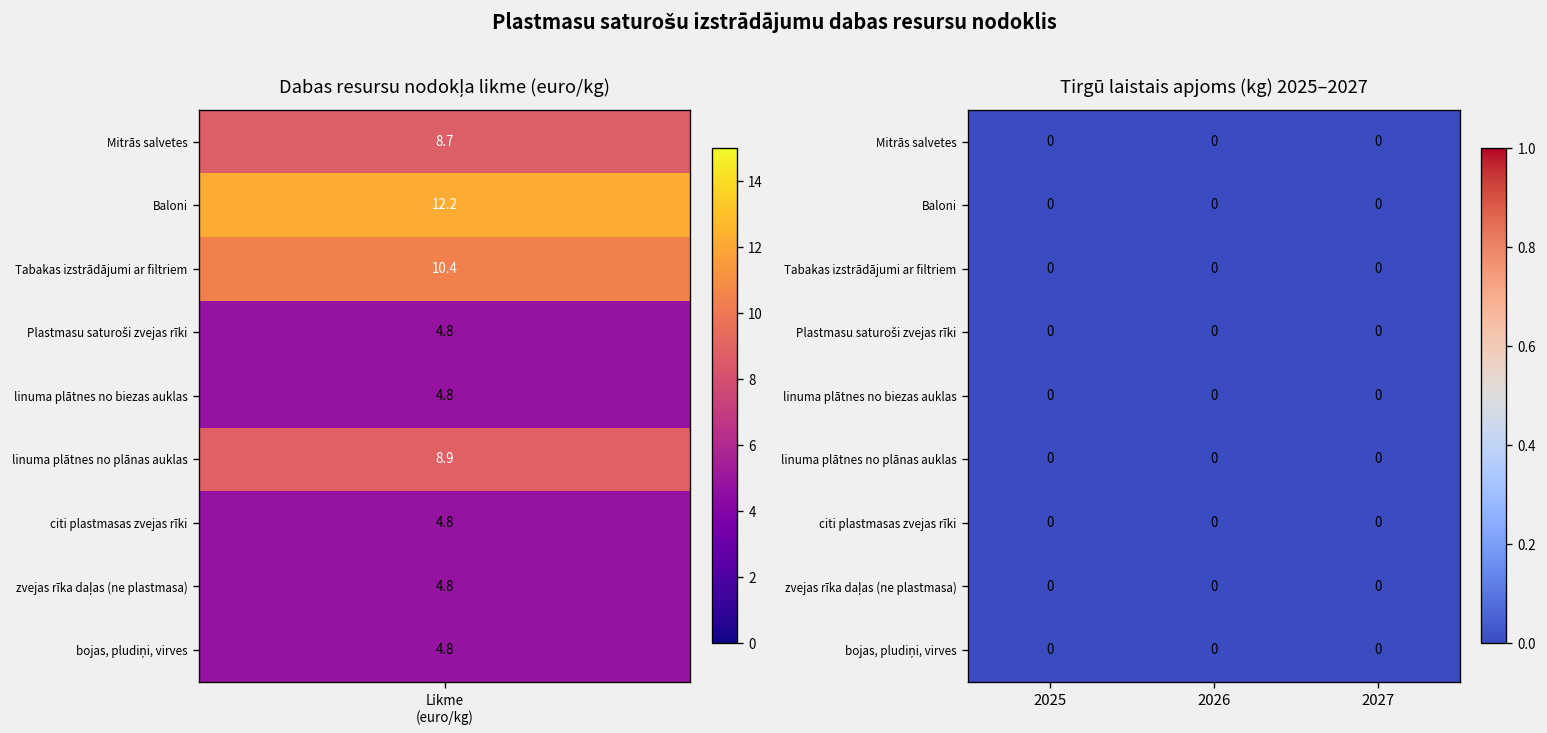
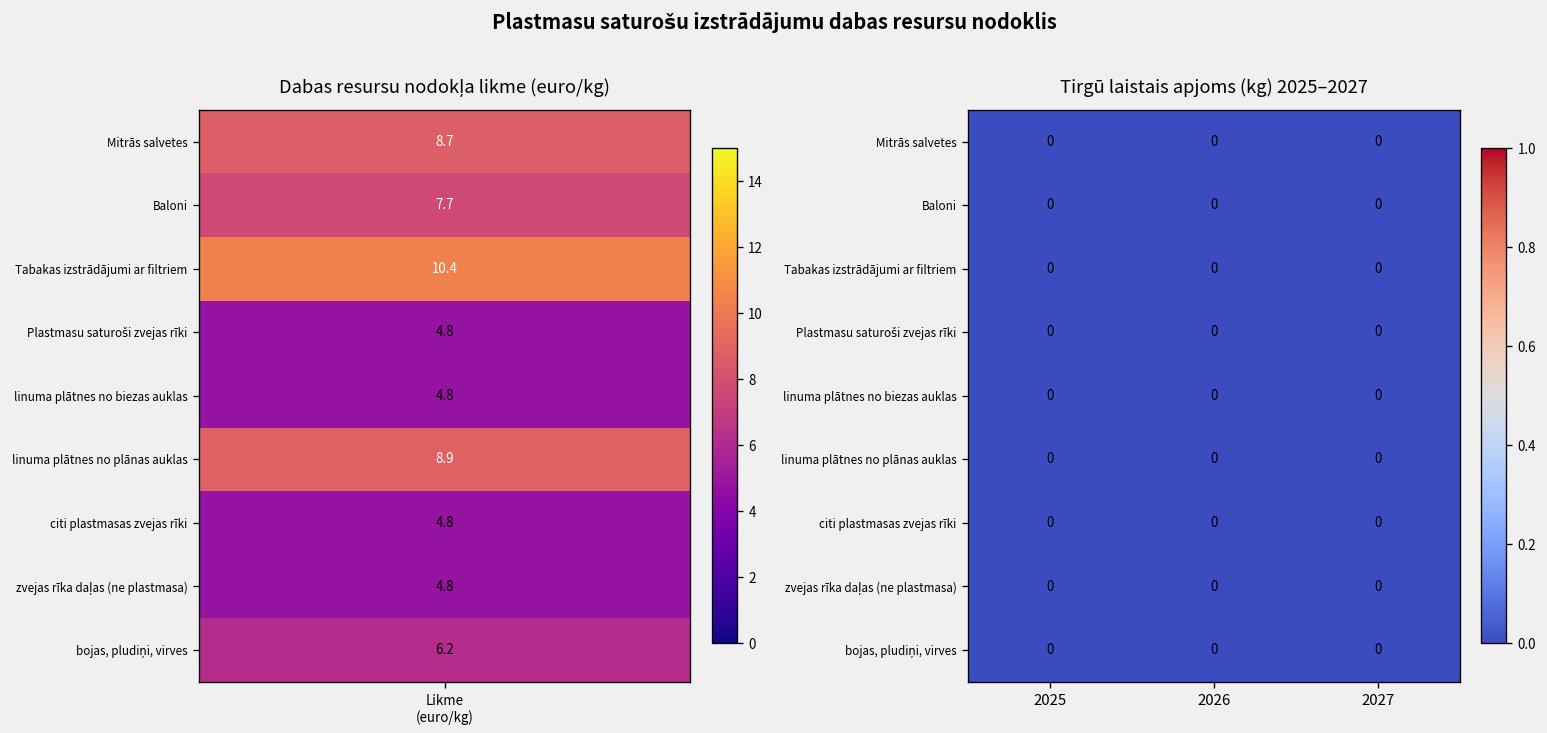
Dabas resursu nodokļa likme (euro/kg), Baloni, Likme (euro/kg): 12.2 -> 7.7
Dabas resursu nodokļa likme (euro/kg), bojas, pludiņi, virves, Likme (euro/kg): 4.8 -> 6.2
